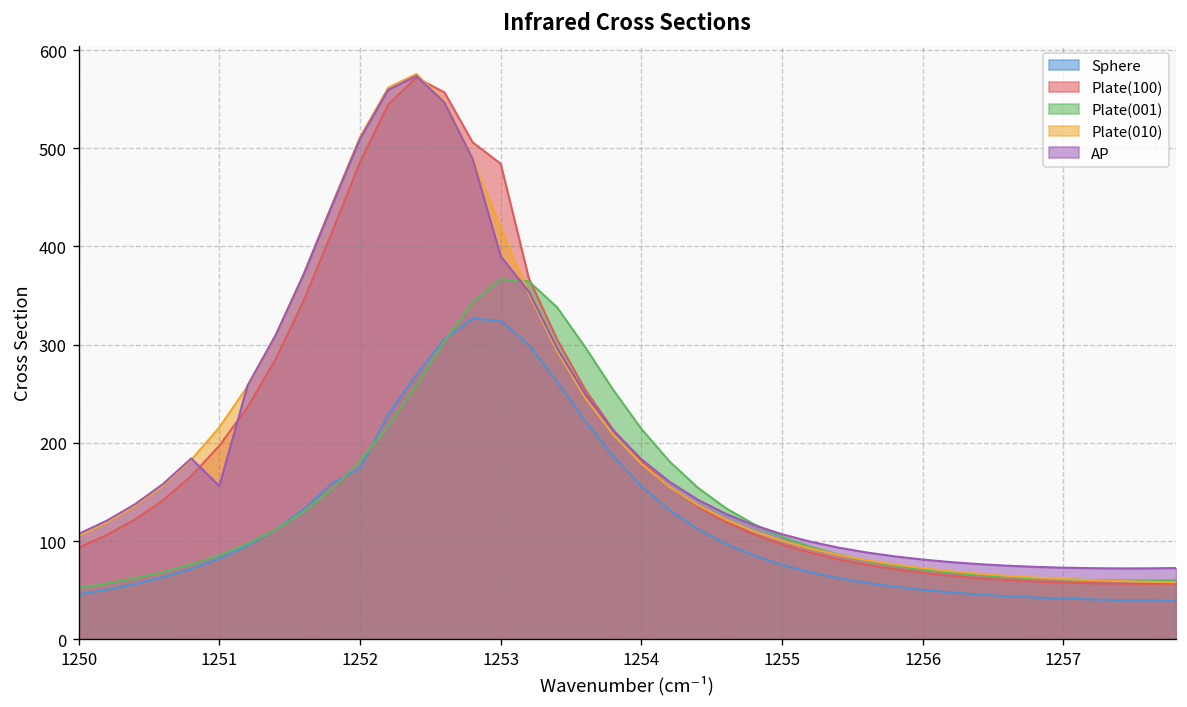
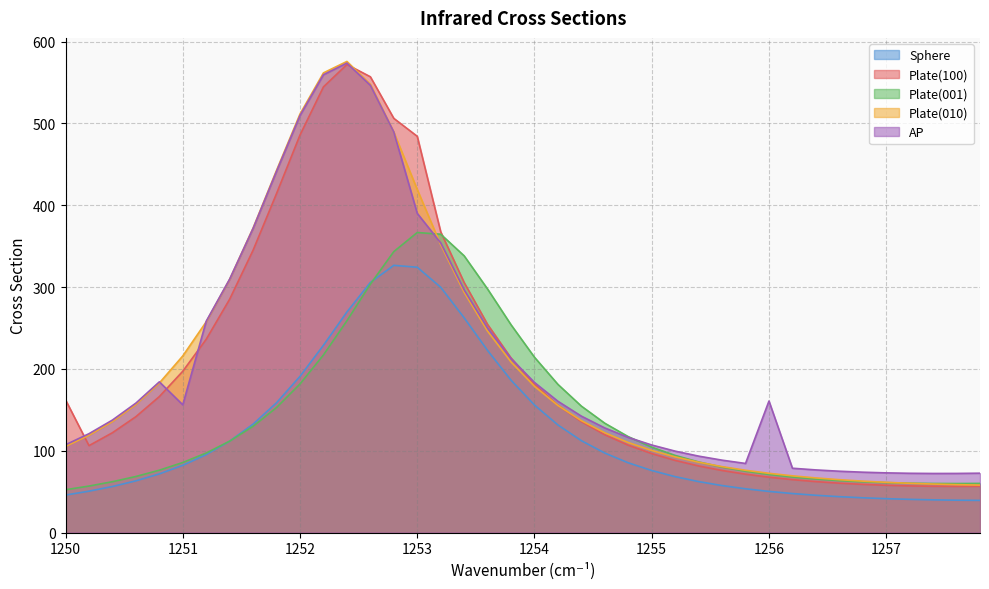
Plate(100), 1250: 90 -> 160
Sphere, 1252: 170 -> 190
AP, 1256: 80 -> 160
